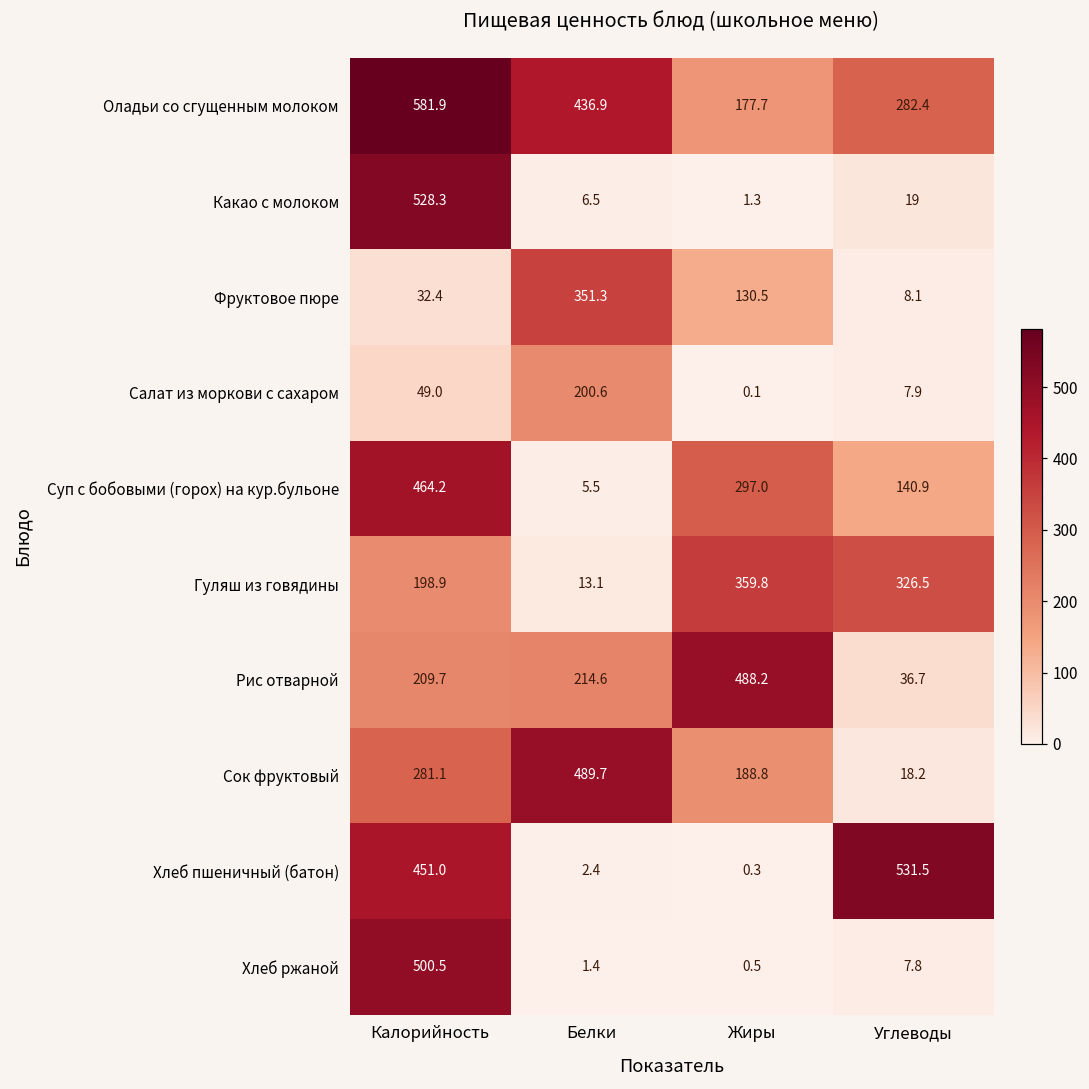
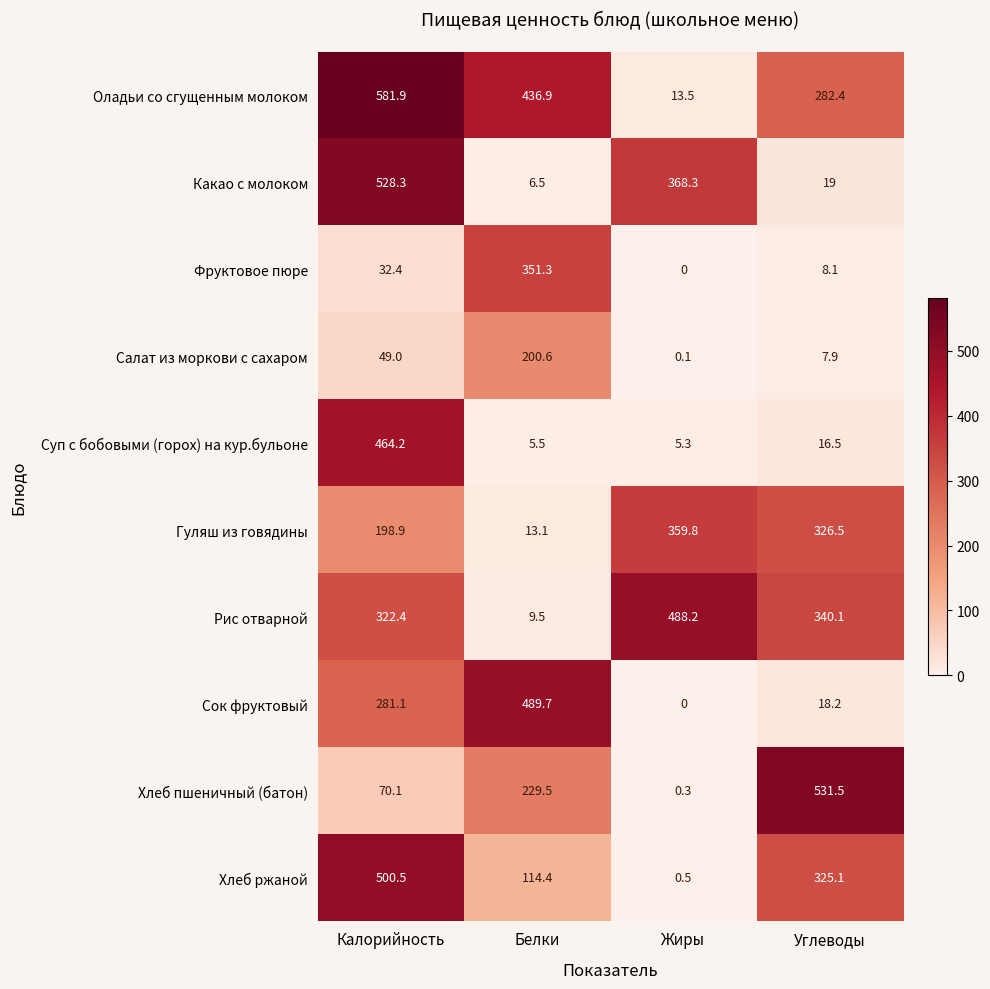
Оладьи со сгущенным молоком, Жиры: 177.7 -> 13.5
Какао с молоком, Жиры: 1.3 -> 368.3
Фруктовое пюре, Жиры: 130.5 -> 0
Суп с бобовыми (горох) на кур.бульоне, Жиры: 297.0 -> 5.3
Суп с бобовыми (горох) на кур.бульоне, Углеводы: 140.9 -> 16.5
Рис отварной, Калорийность: 209.7 -> 322.4
Рис отварной, Белки: 214.6 -> 9.5
Рис отварной, Углеводы: 36.7 -> 340.1
Сок фруктовый, Жиры: 188.8 -> 0
Хлеб пшеничный (батон), Калорийность: 451.0 -> 70.1
Хлеб пшеничный (батон), Белки: 2.4 -> 229.5
Хлеб ржаной, Белки: 1.4 -> 114.4
Хлеб ржаной, Углеводы: 7.8 -> 325.1
